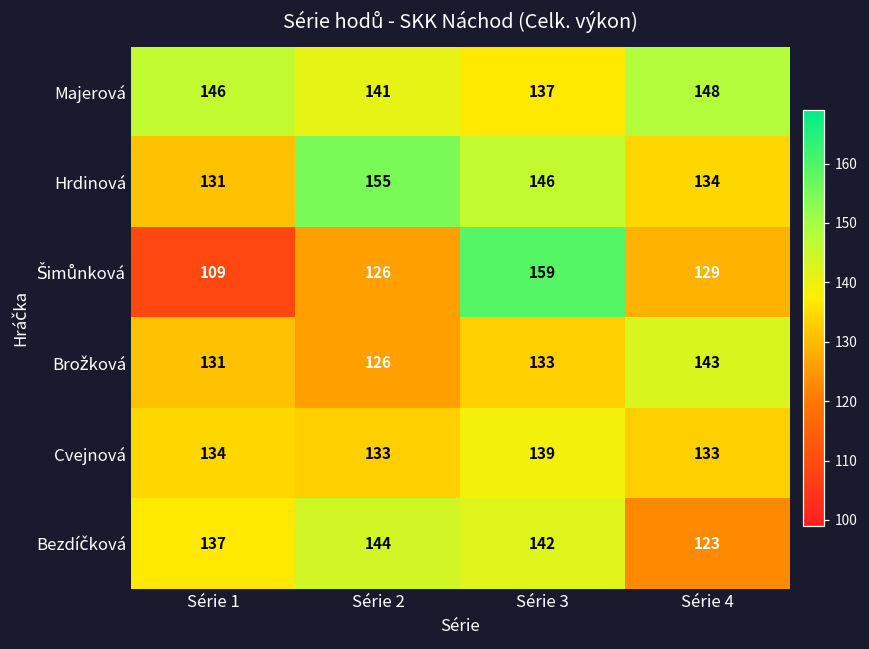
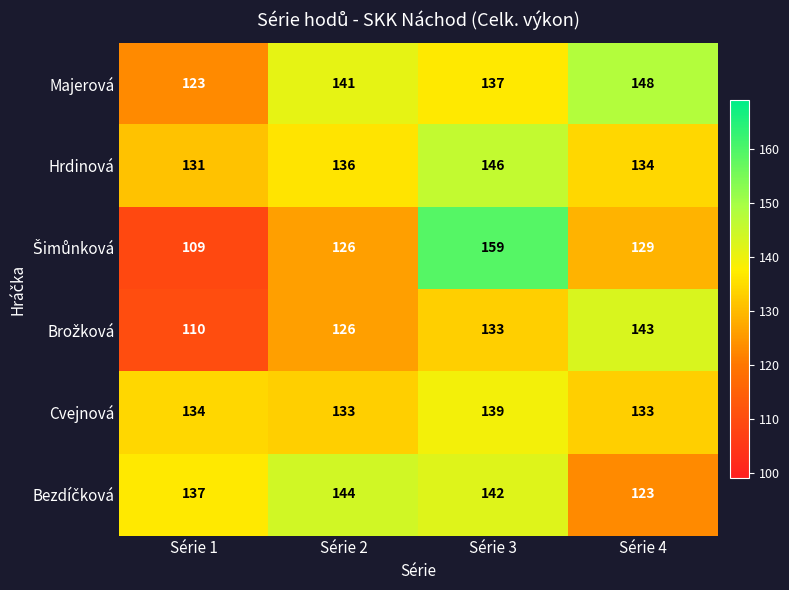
Majerová, Série 1: 146 -> 123
Hrdinová, Série 2: 155 -> 136
Brožková, Série 1: 131 -> 110
